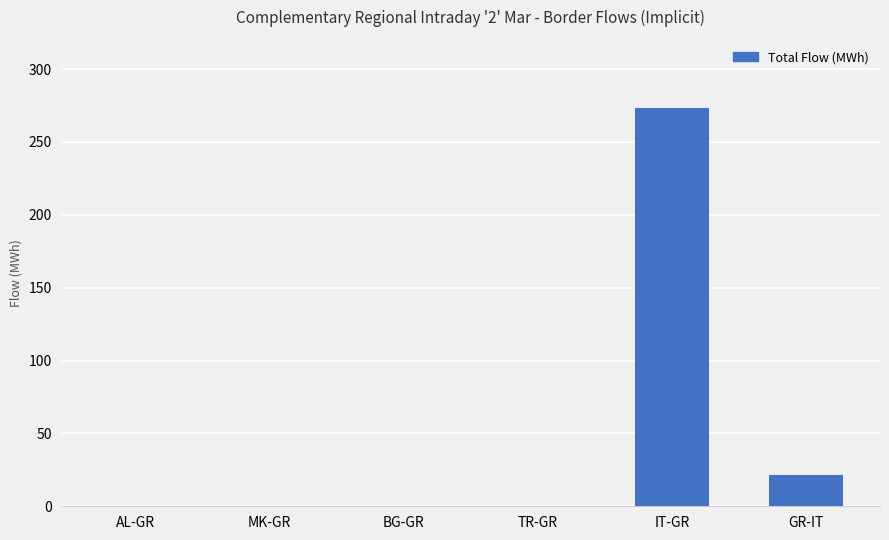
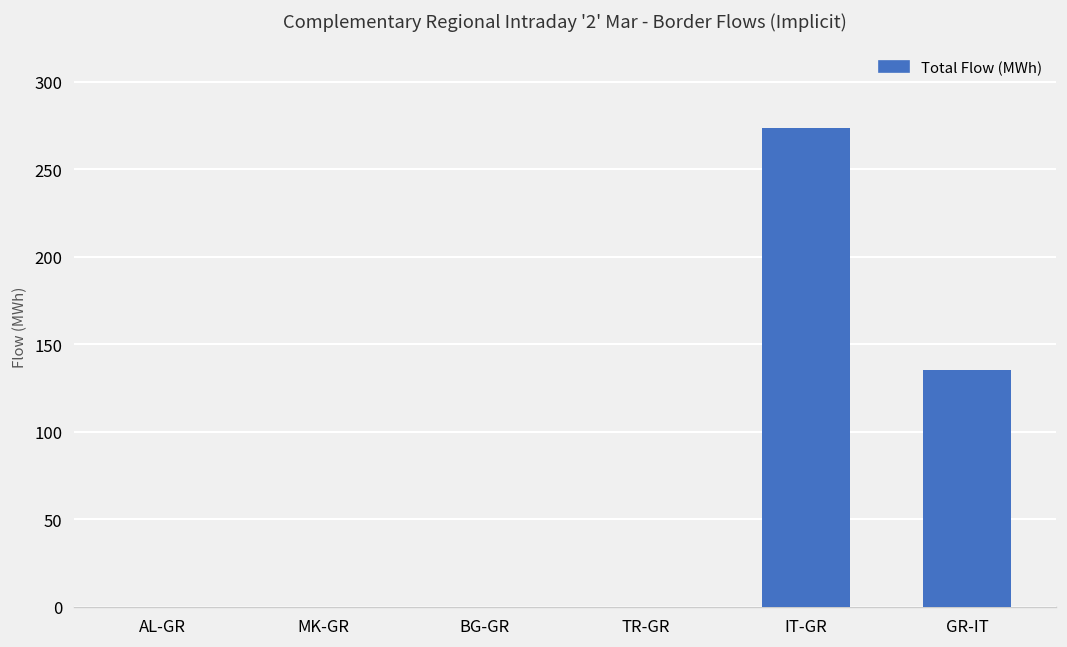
GR-IT: 21 -> 135
